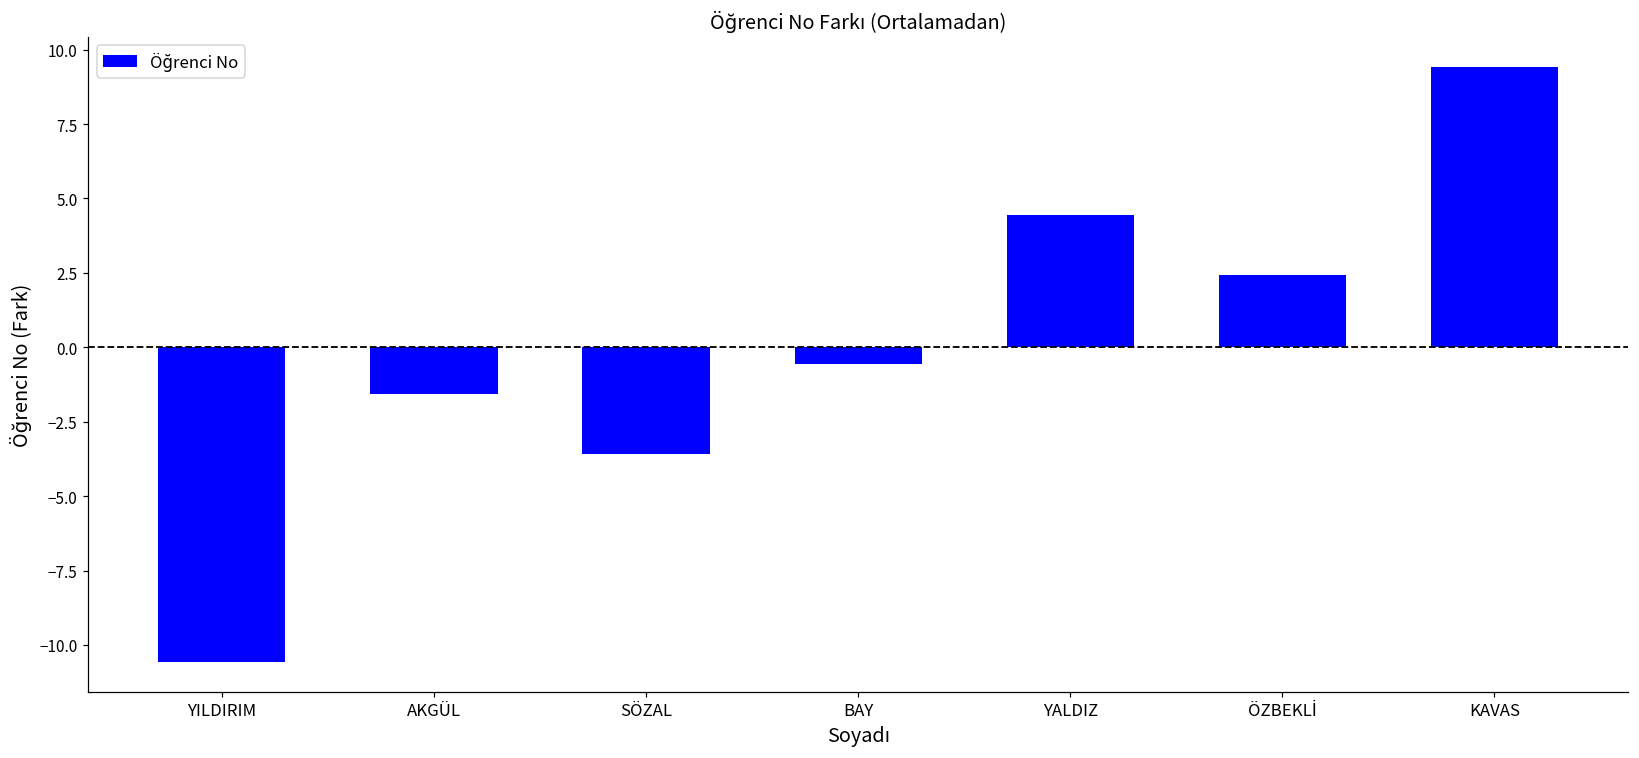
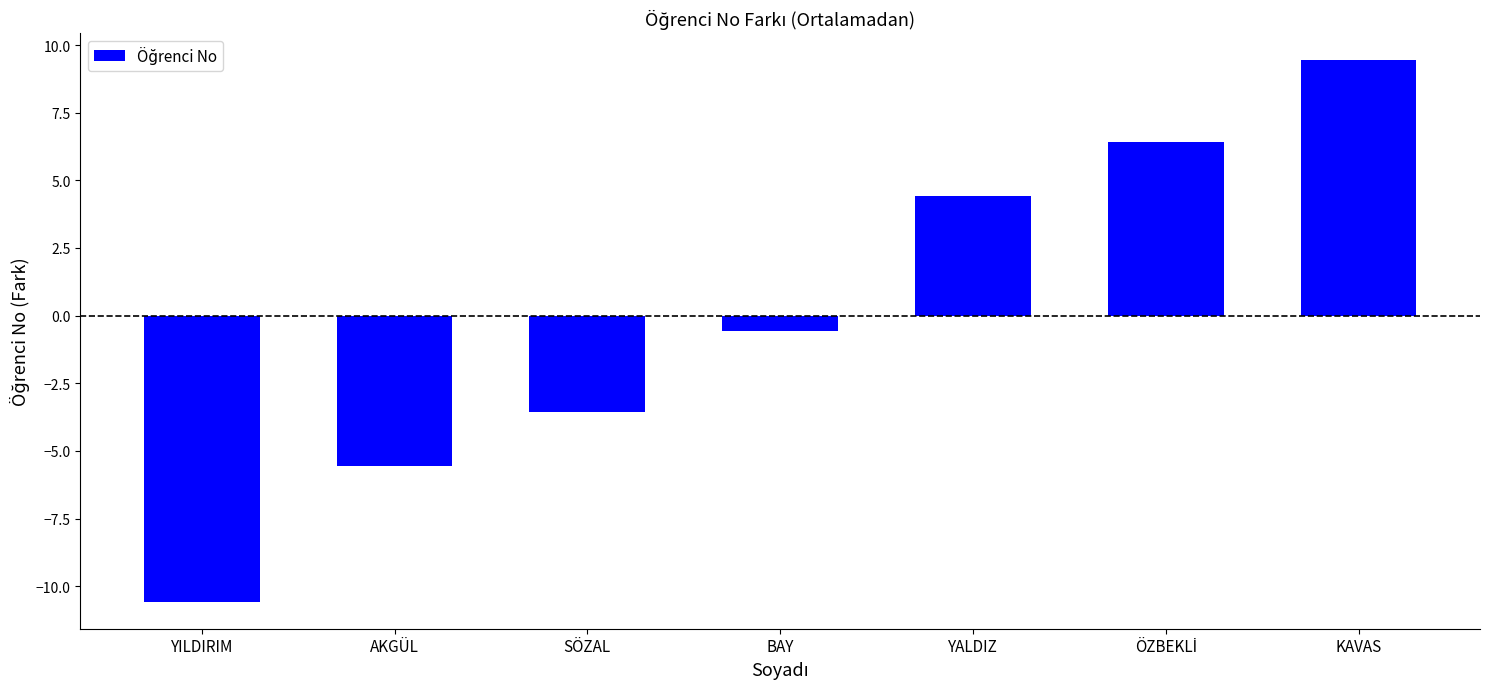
AKGÜL: -1.6 -> -5.6
ÖZBEKLİ: 2.4 -> 6.4
